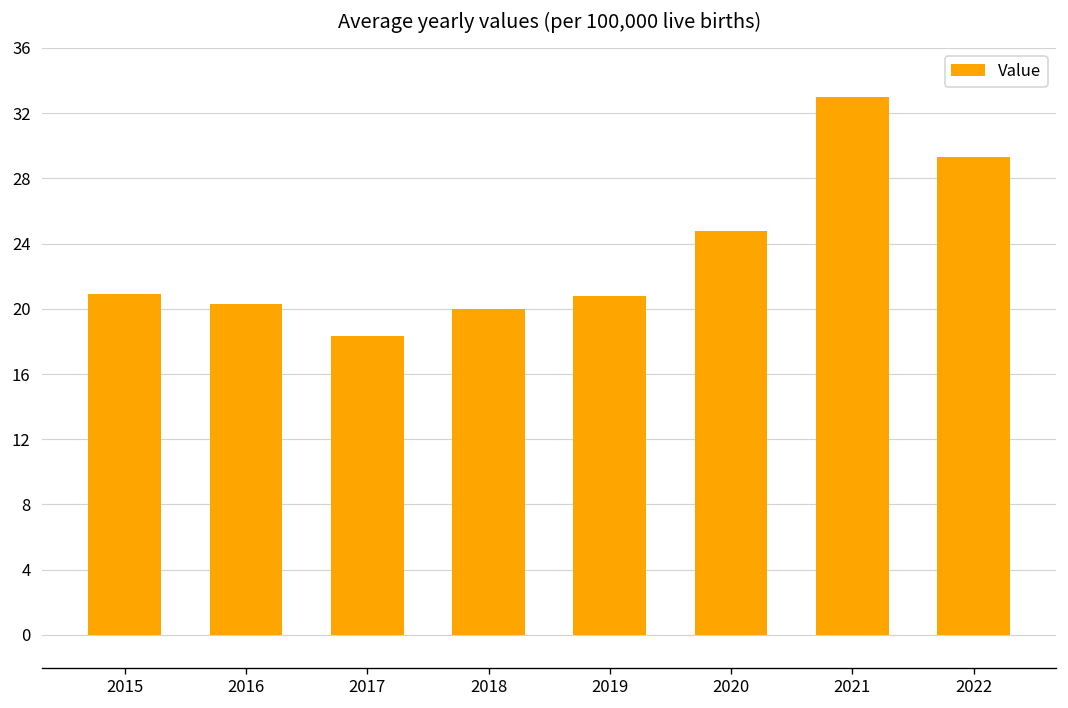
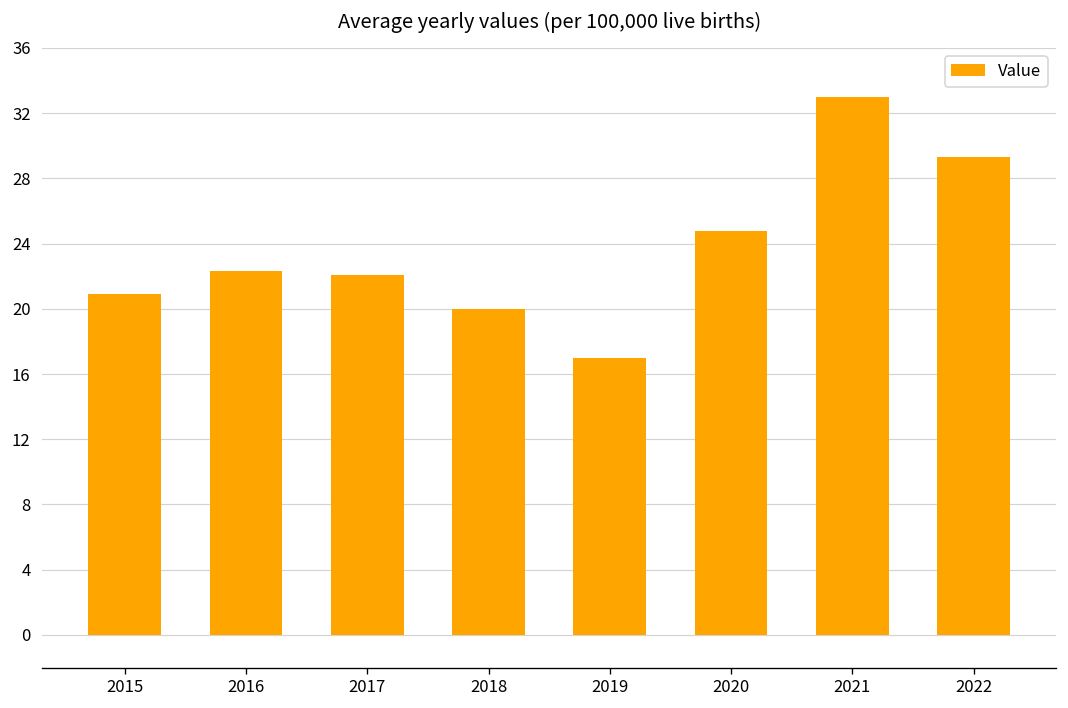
2016: 20.3 -> 22.3
2017: 18.3 -> 22.1
2019: 20.8 -> 17.0
